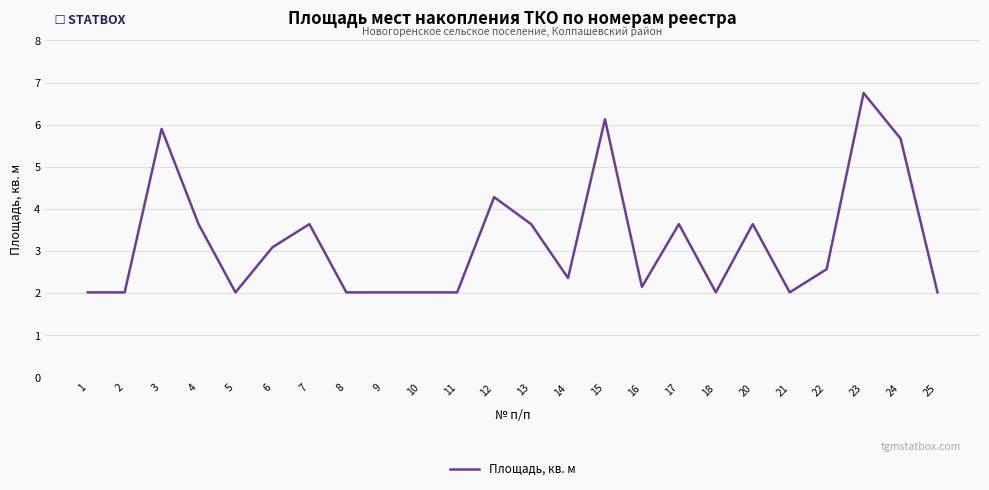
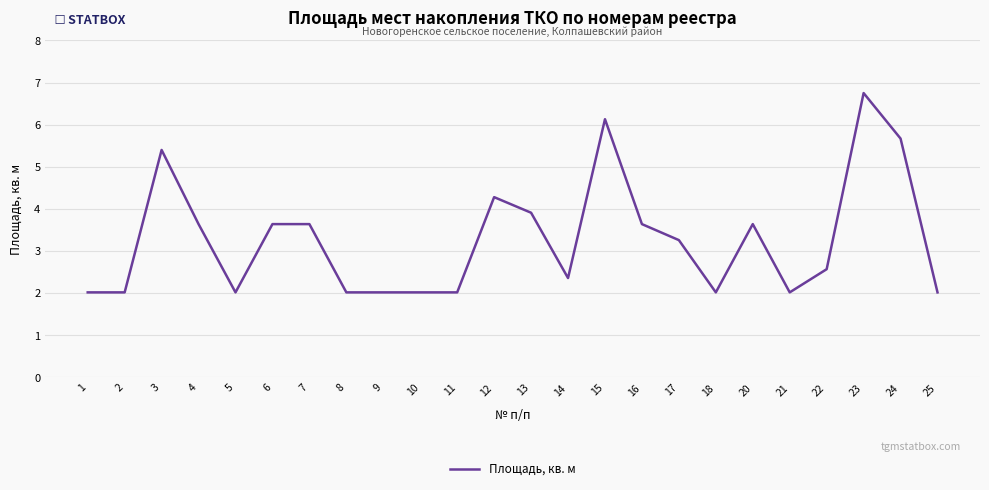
3: 5.9 -> 5.4
6: 3.1 -> 3.6
13: 3.6 -> 3.9
16: 2.2 -> 3.6
17: 3.6 -> 3.3
